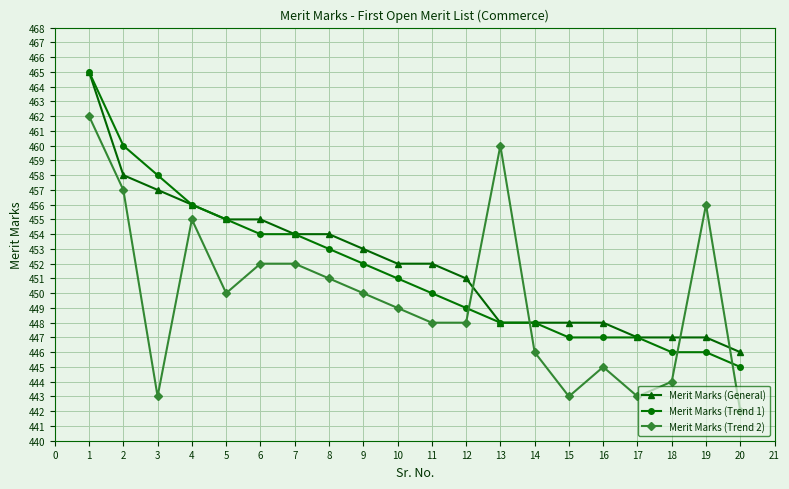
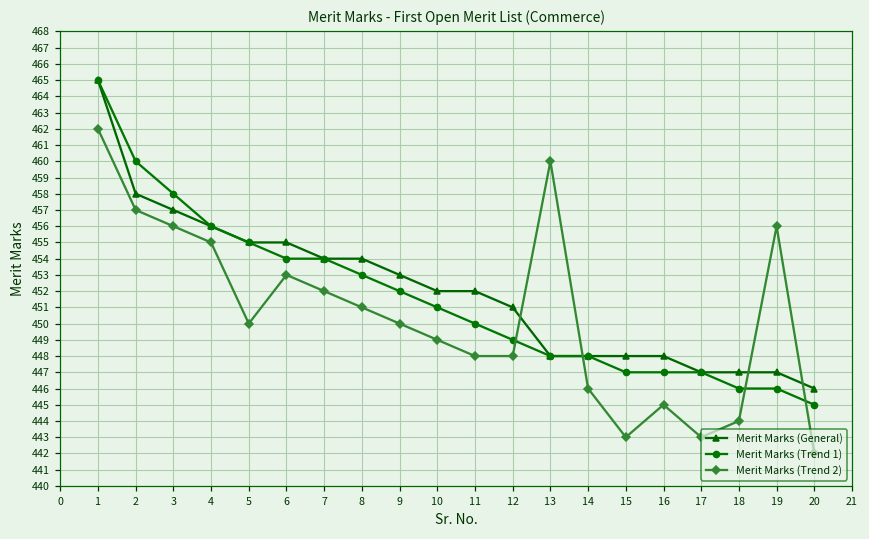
Merit Marks (Trend 2), 3: 443 -> 456
Merit Marks (Trend 2), 6: 452 -> 453
